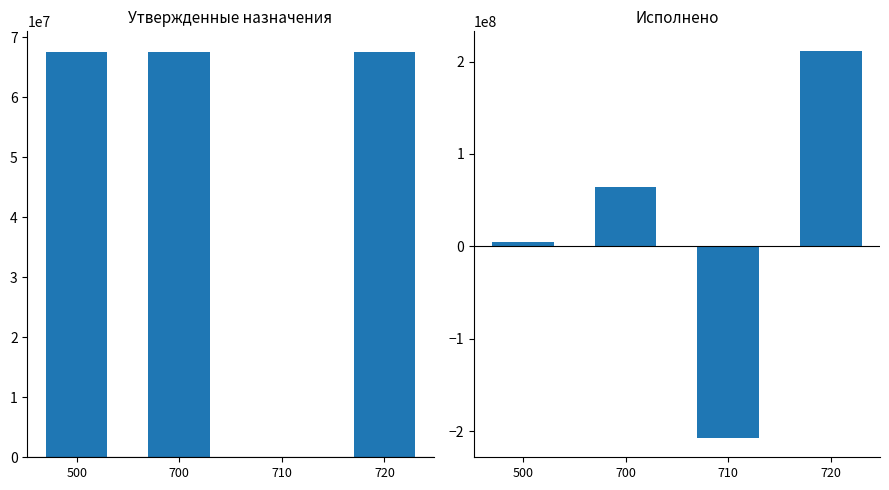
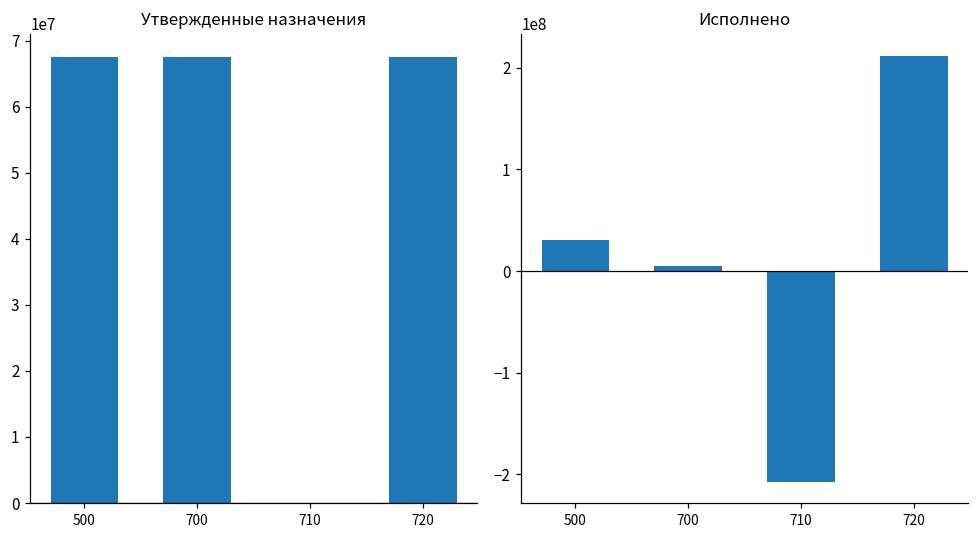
Исполнено, 500: 0 -> 30000000
Исполнено, 700: 60000000 -> 0
